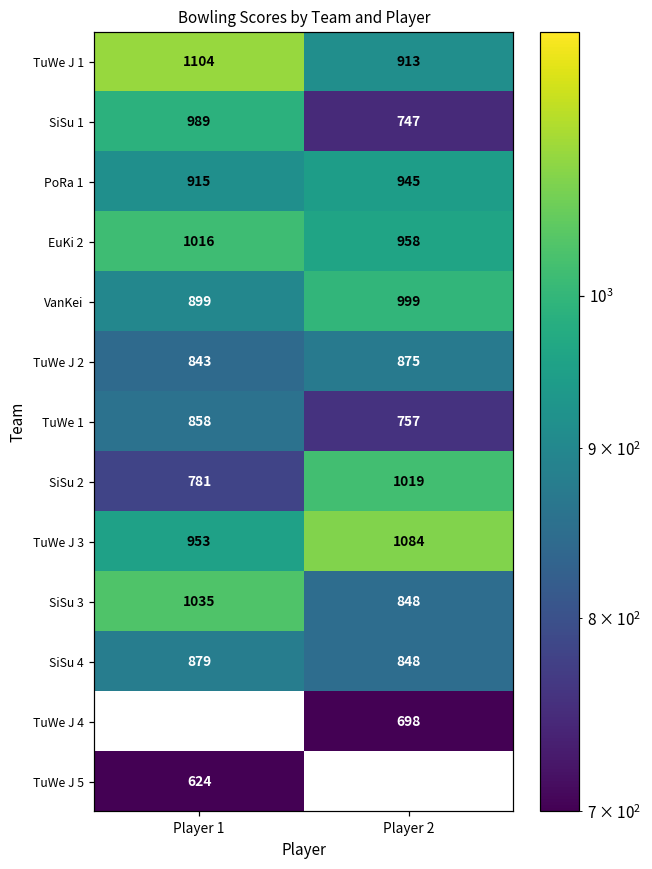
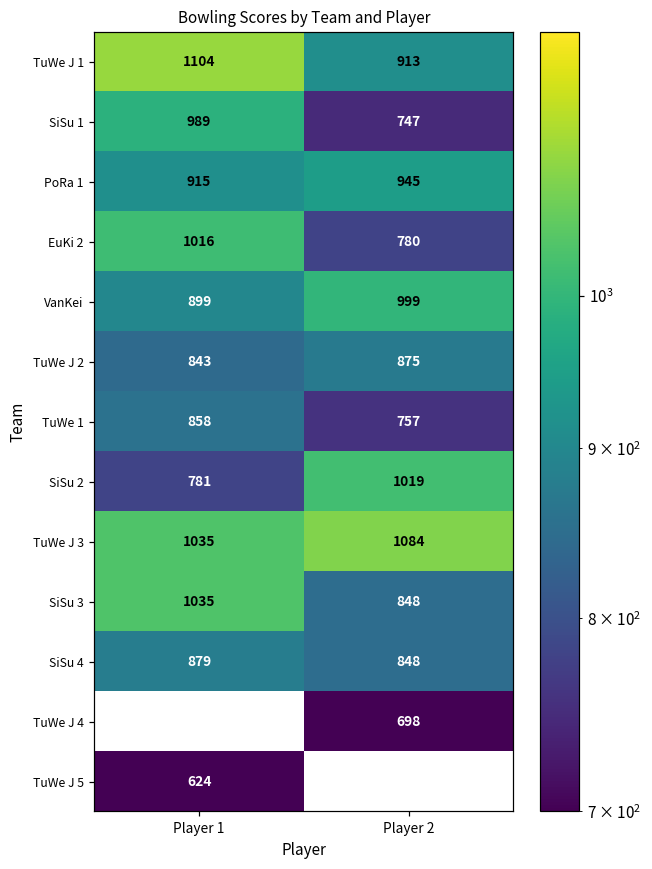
EuKi 2, Player 2: 958 -> 780
TuWe J 3, Player 1: 953 -> 1035
